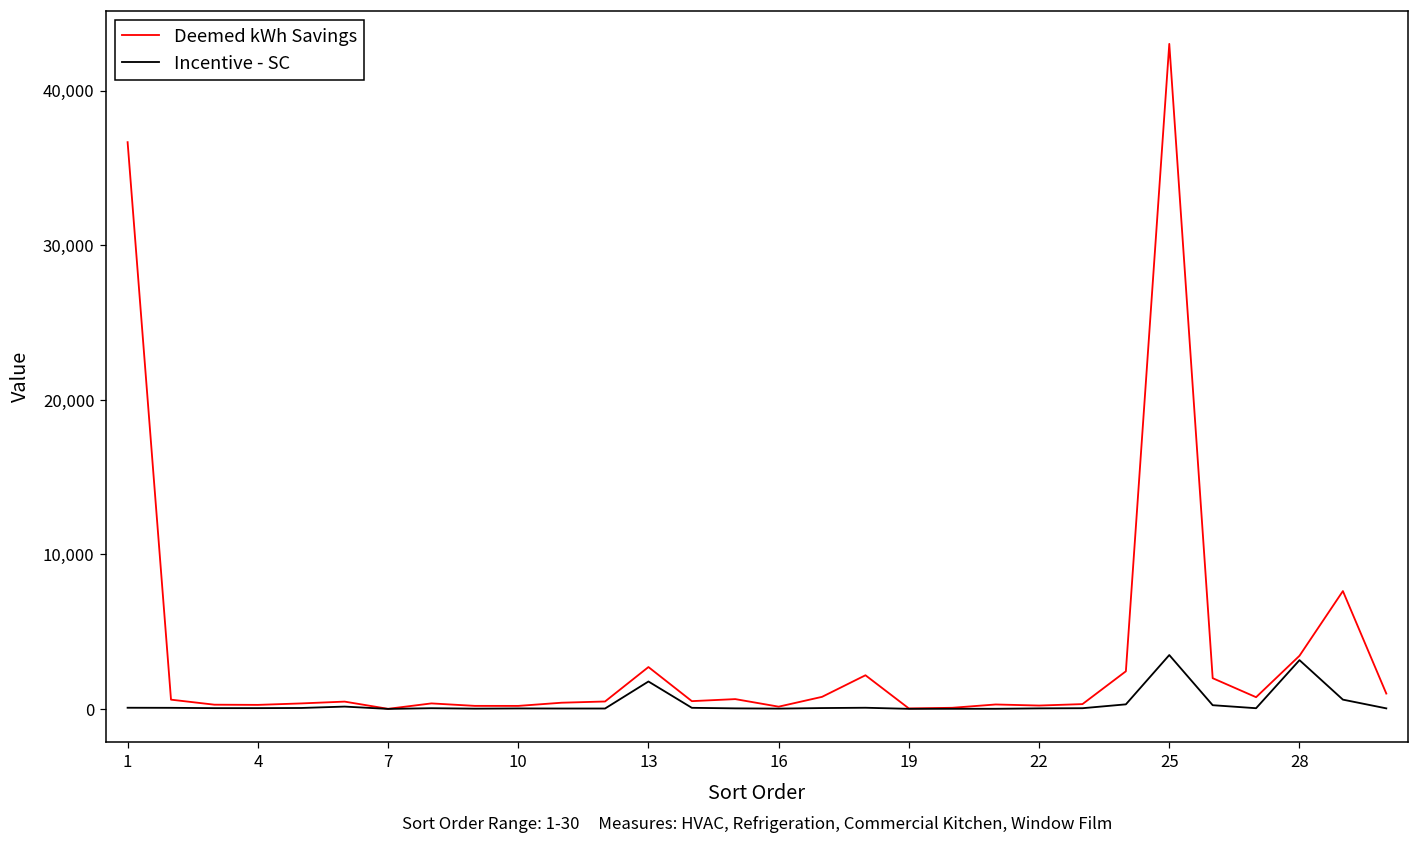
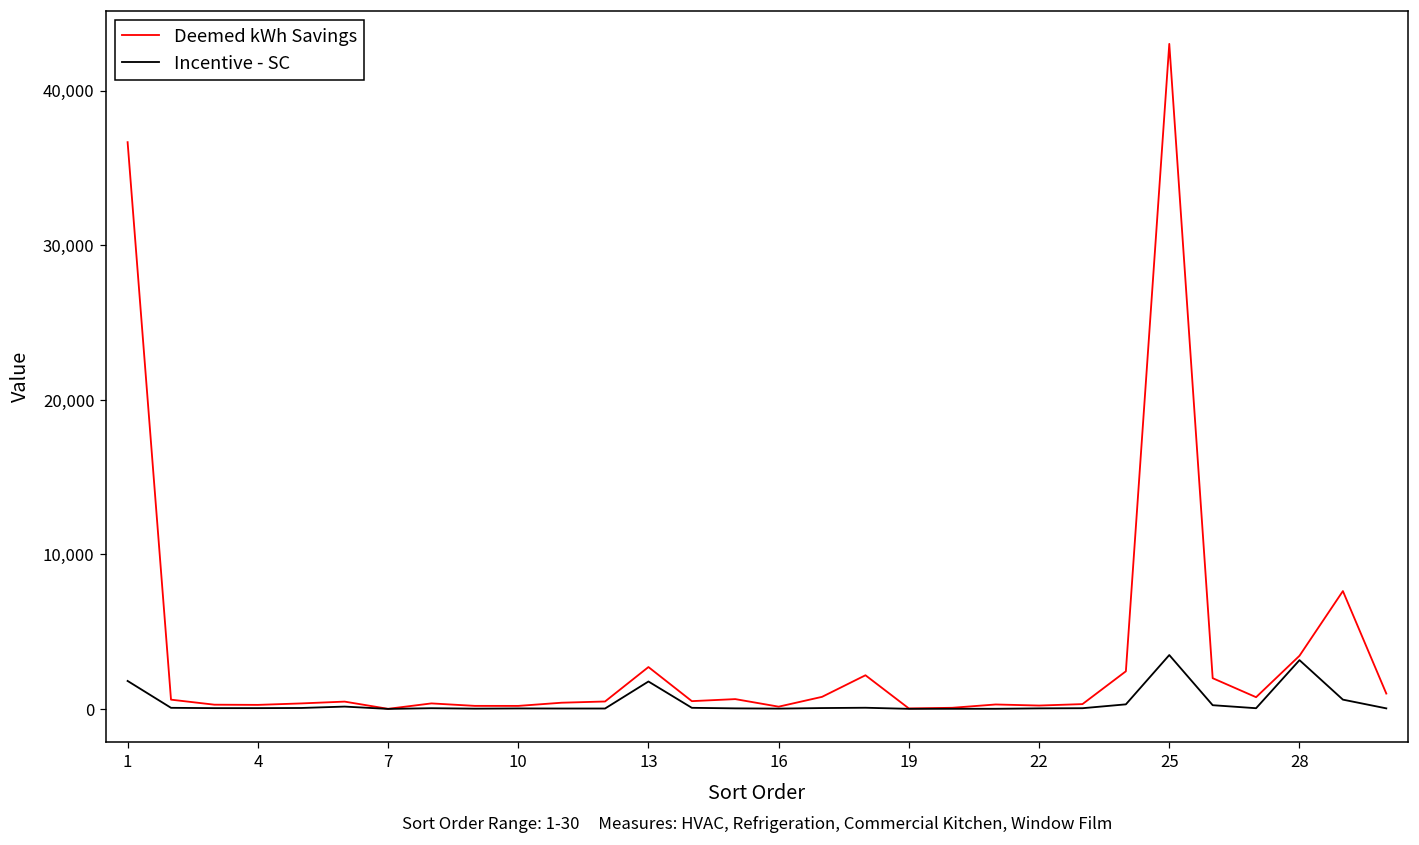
Incentive - SC, 1: 100 -> 1,800
